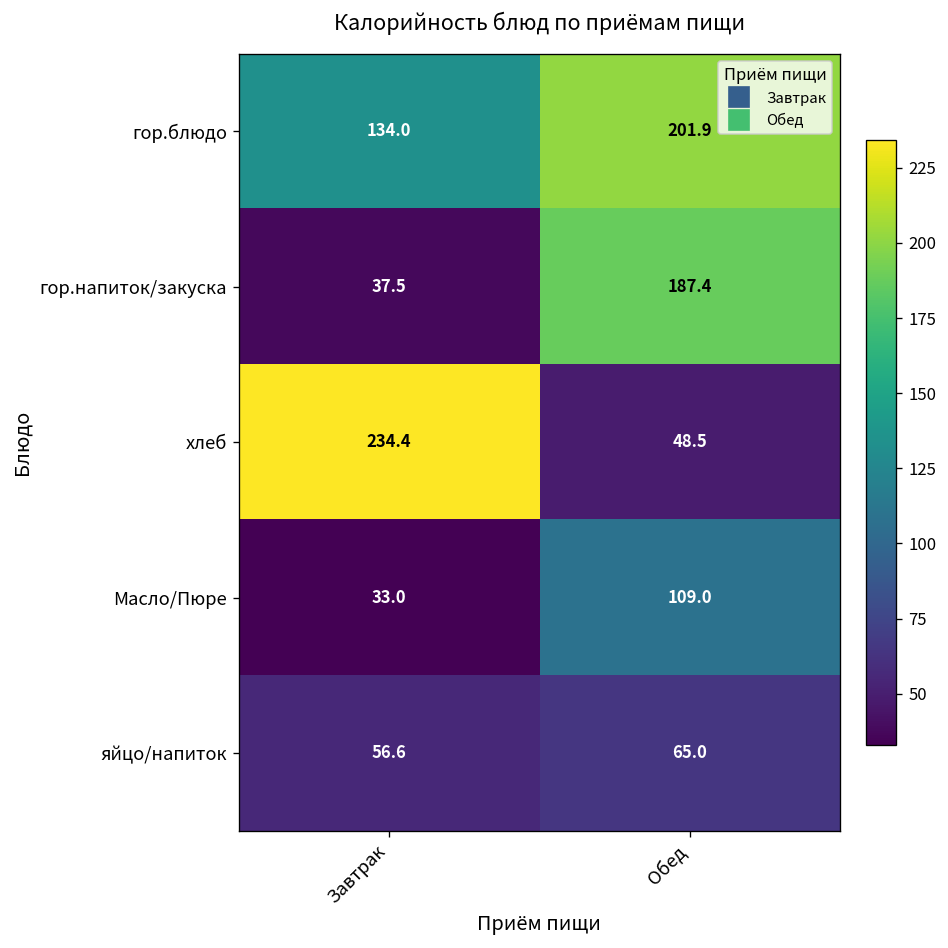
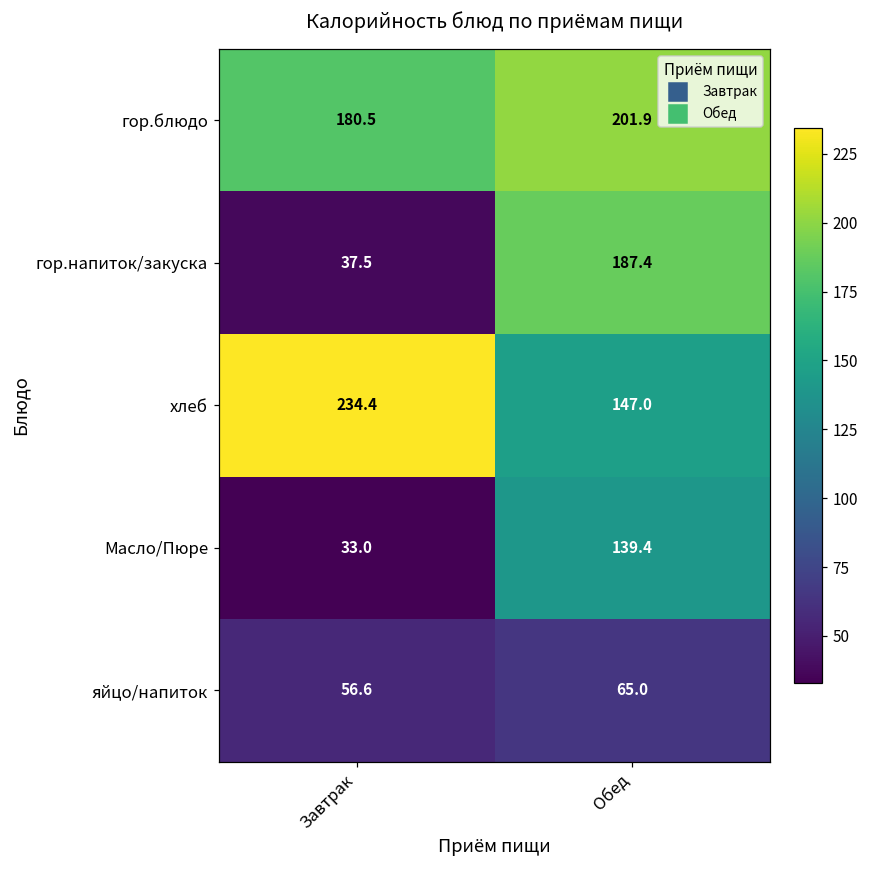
гор.блюдо, Завтрак: 134.0 -> 180.5
хлеб, Обед: 48.5 -> 147.0
Масло/Пюре, Обед: 109.0 -> 139.4
